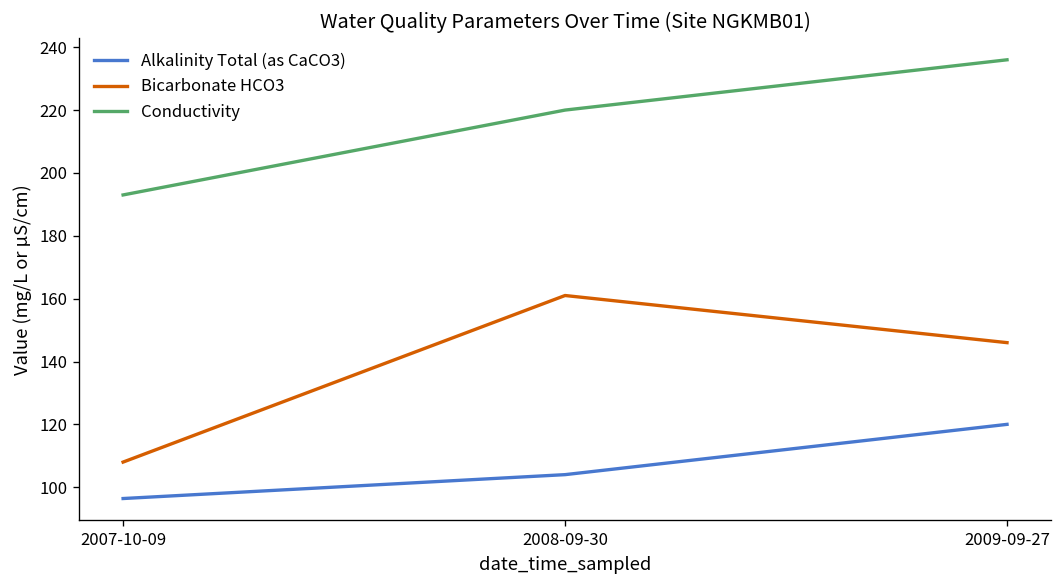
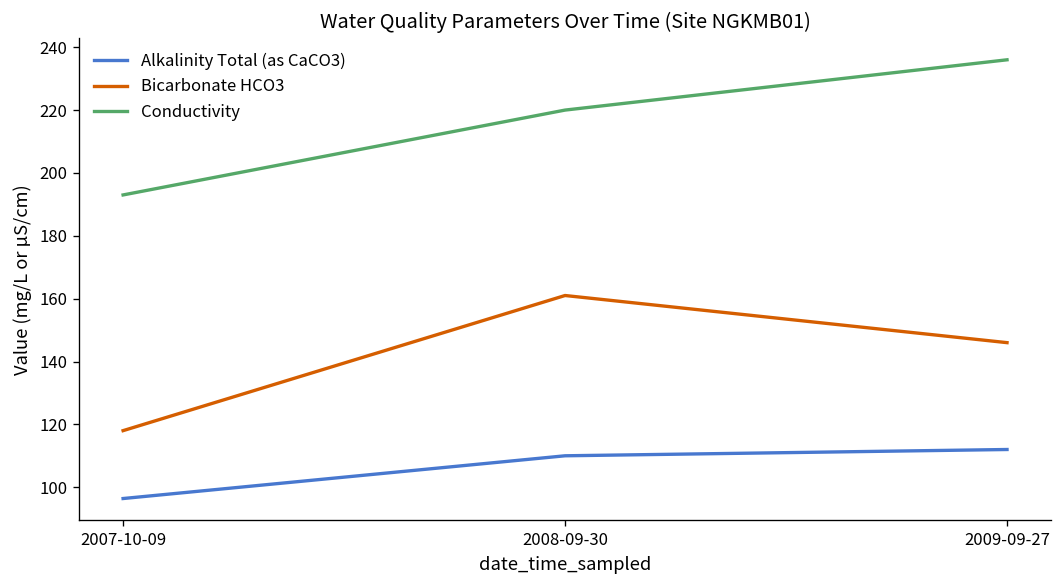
Bicarbonate HCO3, 2007-10-09: 108 -> 118
Alkalinity Total (as CaCO3), 2008-09-30: 104 -> 110
Alkalinity Total (as CaCO3), 2009-09-27: 120 -> 112
